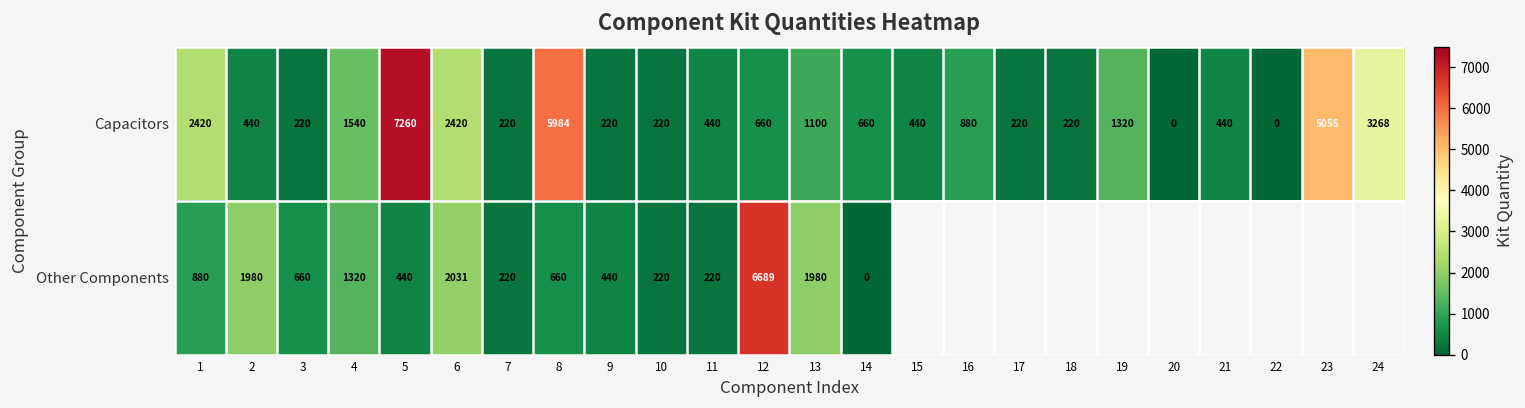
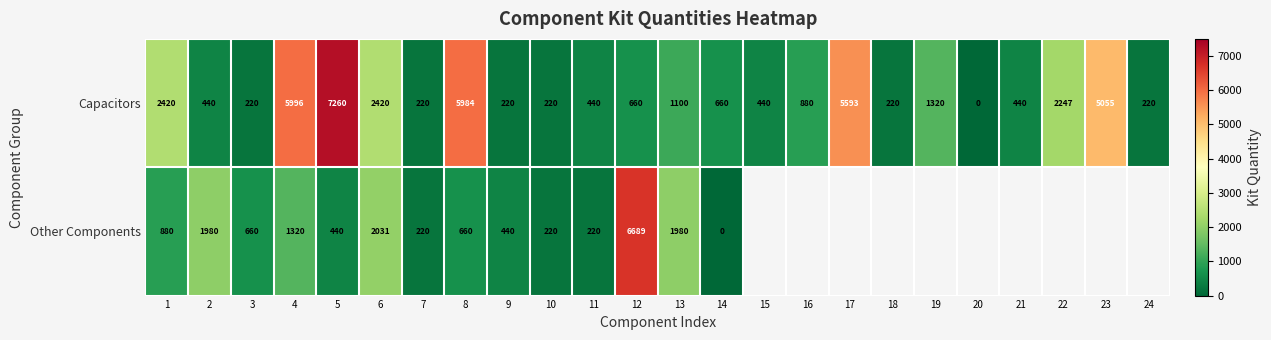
Capacitors, 4: 1540 -> 5996
Capacitors, 17: 220 -> 5593
Capacitors, 22: 0 -> 2247
Capacitors, 24: 3268 -> 220
